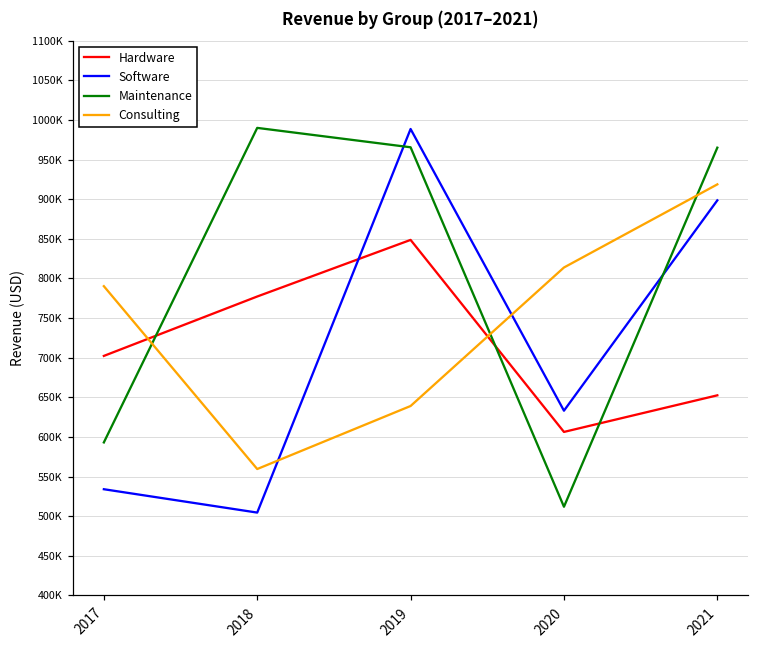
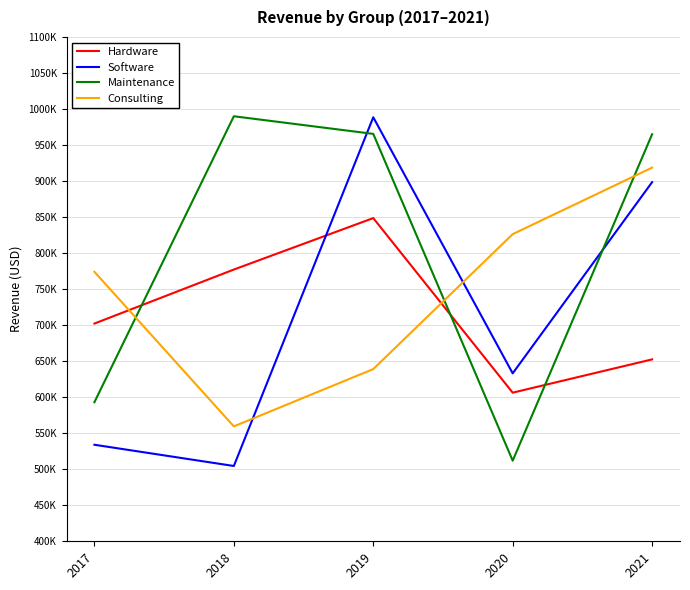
Consulting, 2017: 790000 -> 770000
Consulting, 2020: 810000 -> 830000
